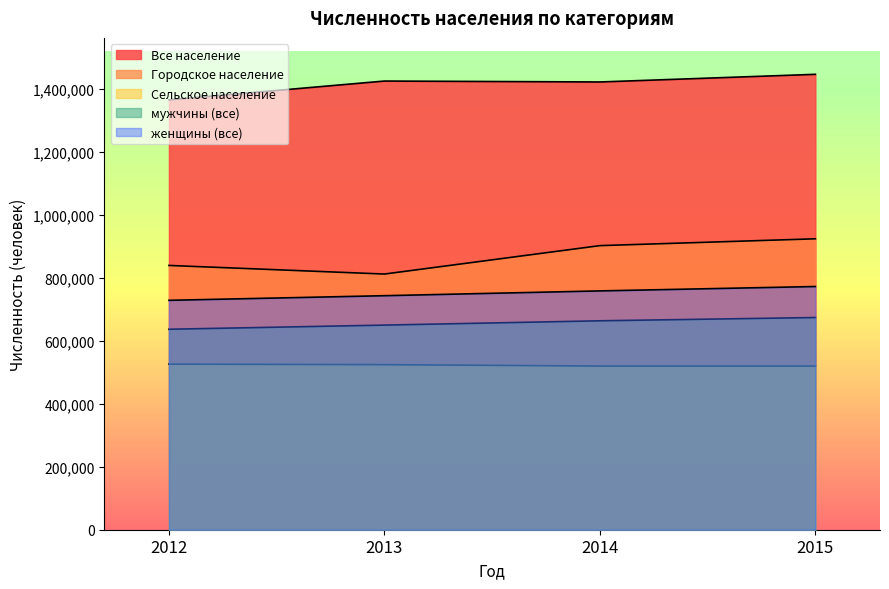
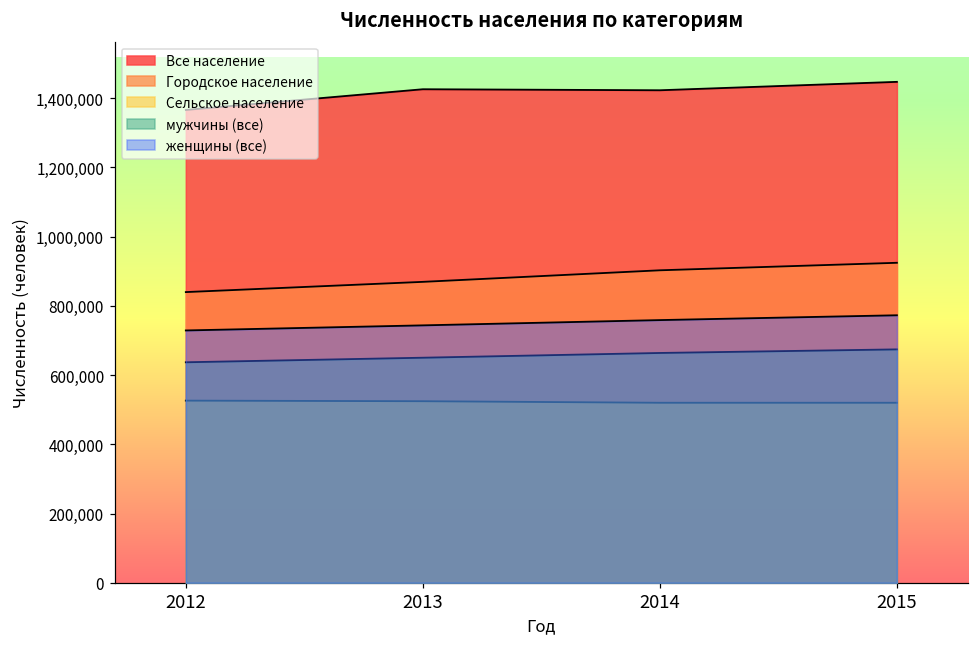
Городское население, 2013: 810,000 -> 870,000
